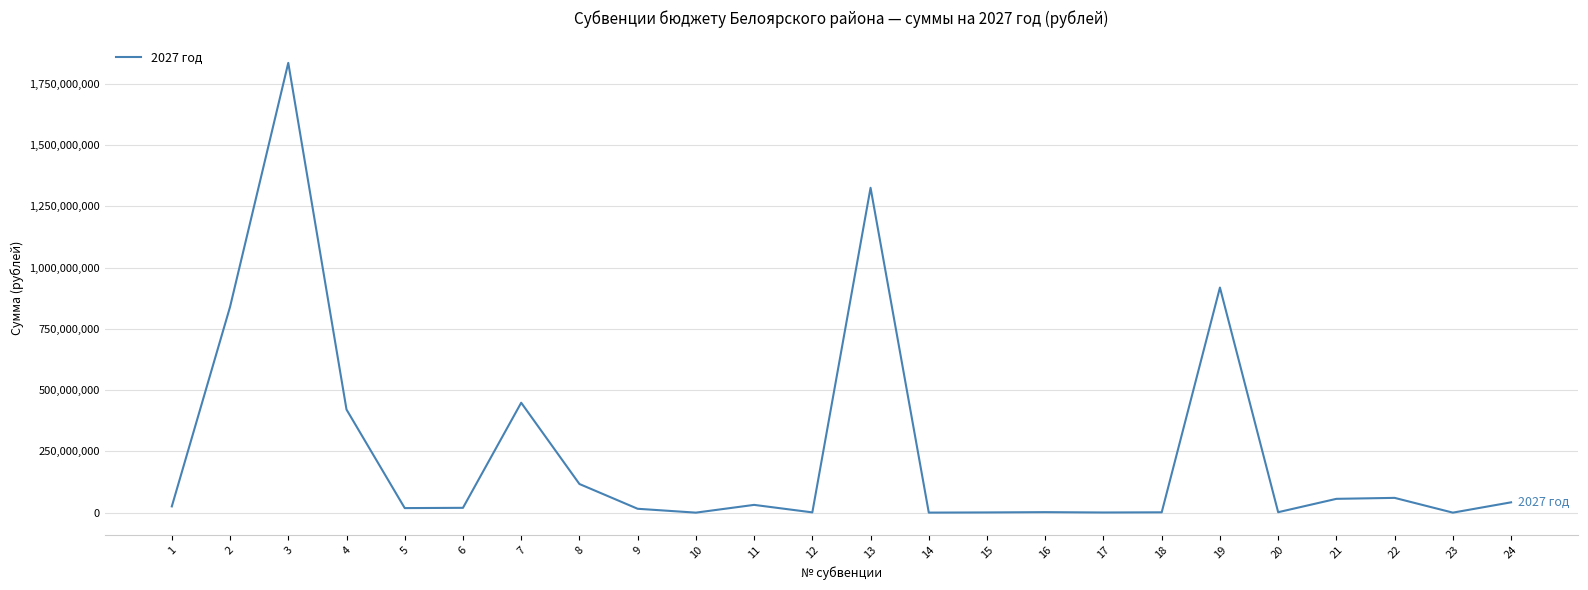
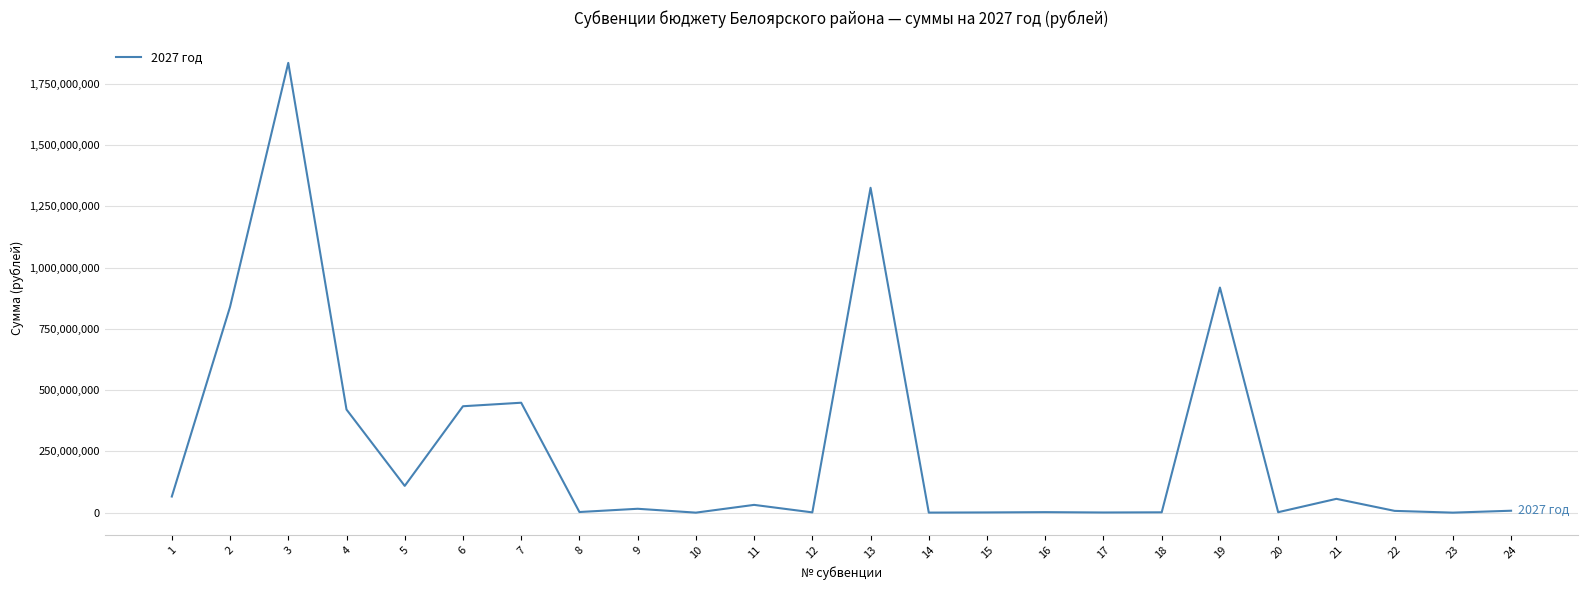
1: 30,000,000 -> 70,000,000
5: 20,000,000 -> 110,000,000
6: 20,000,000 -> 430,000,000
8: 120,000,000 -> 0
22: 60,000,000 -> 10,000,000
24: 40,000,000 -> 10,000,000
